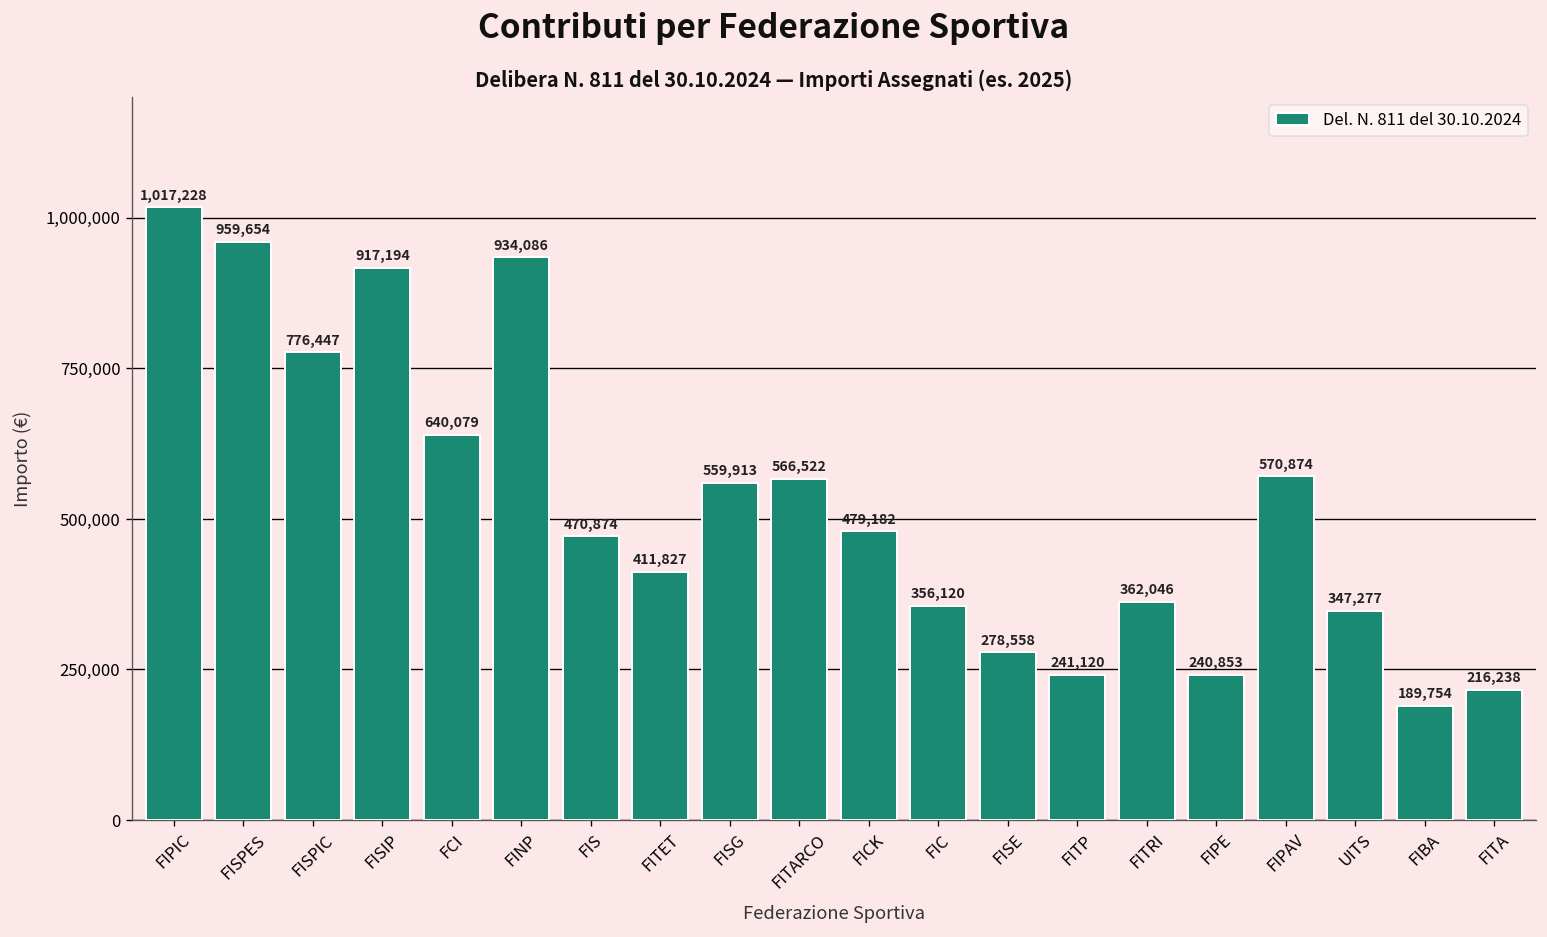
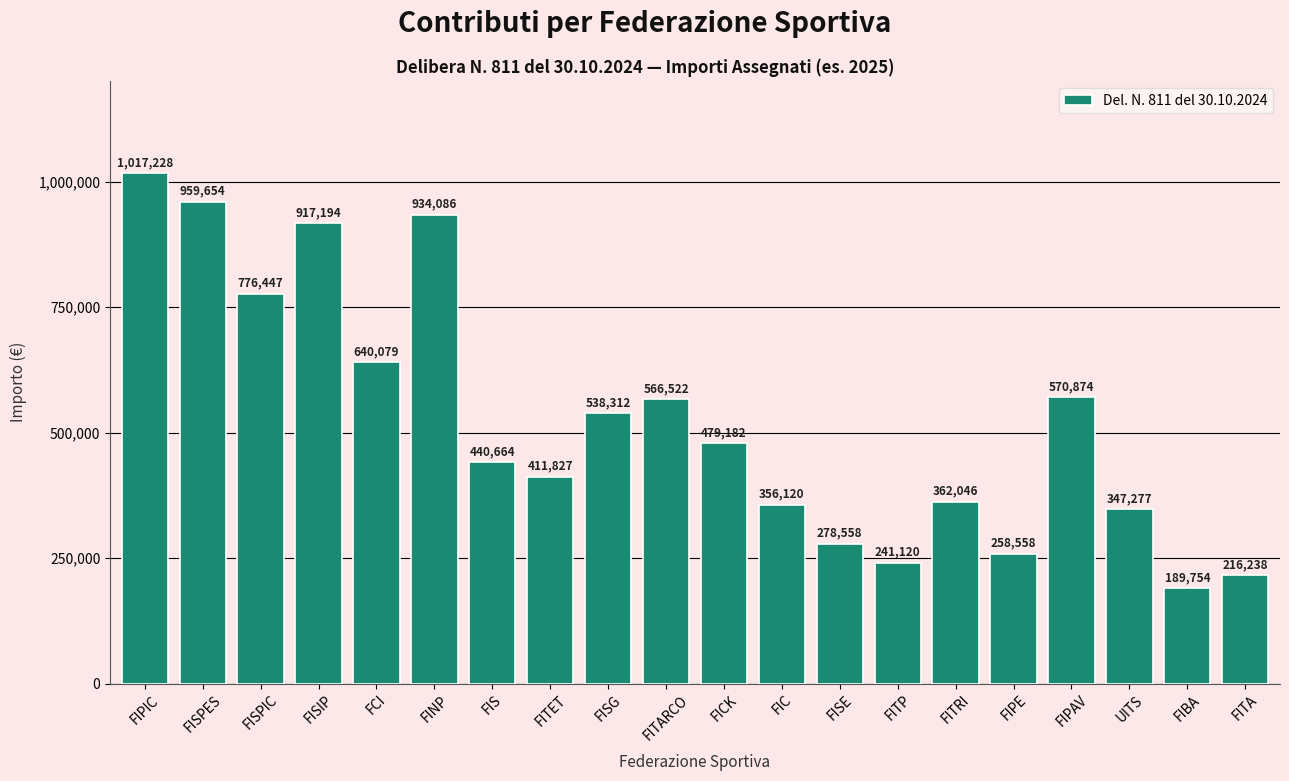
FIS: 470,874 -> 440,664
FISG: 559,913 -> 538,312
FIPE: 240,853 -> 258,558
